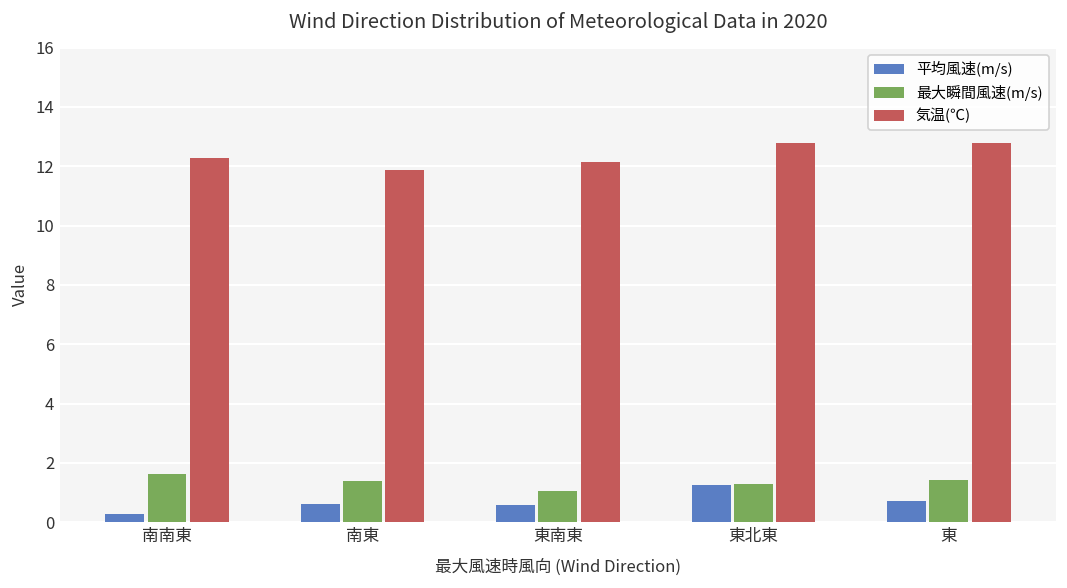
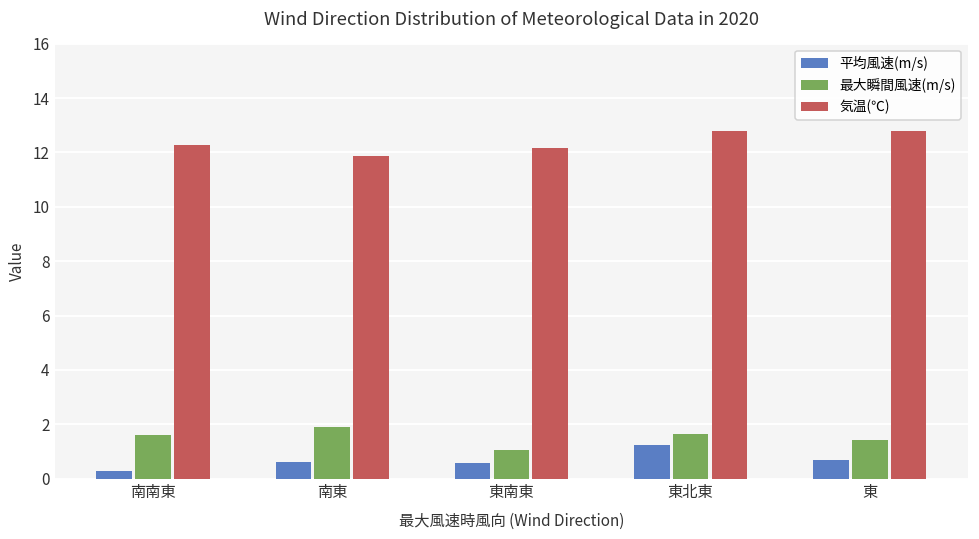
最大瞬間風速(m/s), 南東: 1.4 -> 1.9
最大瞬間風速(m/s), 東北東: 1.3 -> 1.7
